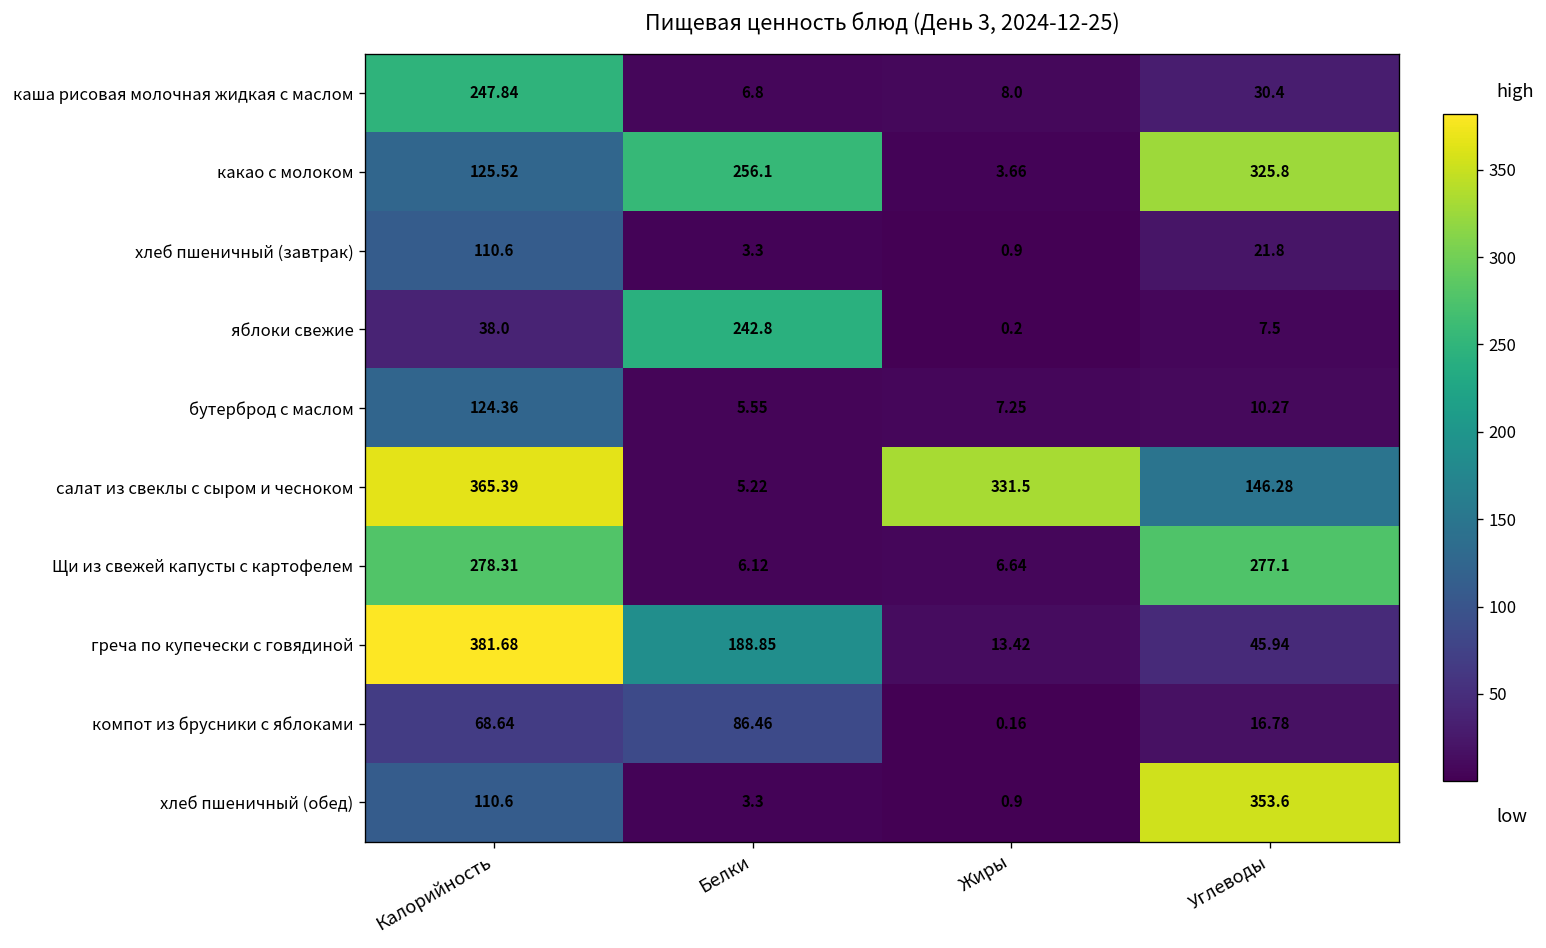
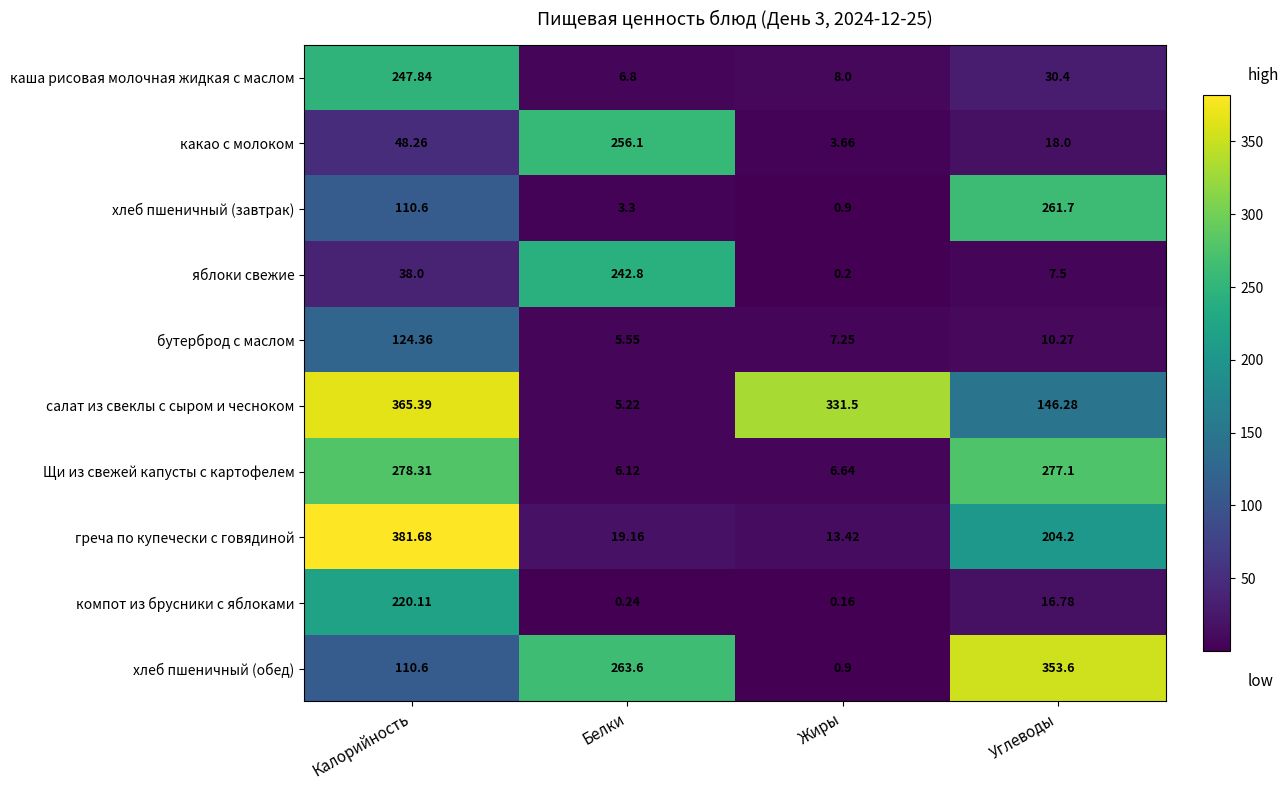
какао с молоком, Калорийность: 125.52 -> 48.26
какао с молоком, Углеводы: 325.8 -> 18.0
хлеб пшеничный (завтрак), Углеводы: 21.8 -> 261.7
греча по купечески с говядиной, Белки: 188.85 -> 19.16
греча по купечески с говядиной, Углеводы: 45.94 -> 204.2
компот из брусники с яблоками, Калорийность: 68.64 -> 220.11
компот из брусники с яблоками, Белки: 86.46 -> 0.24
хлеб пшеничный (обед), Белки: 3.3 -> 263.6
